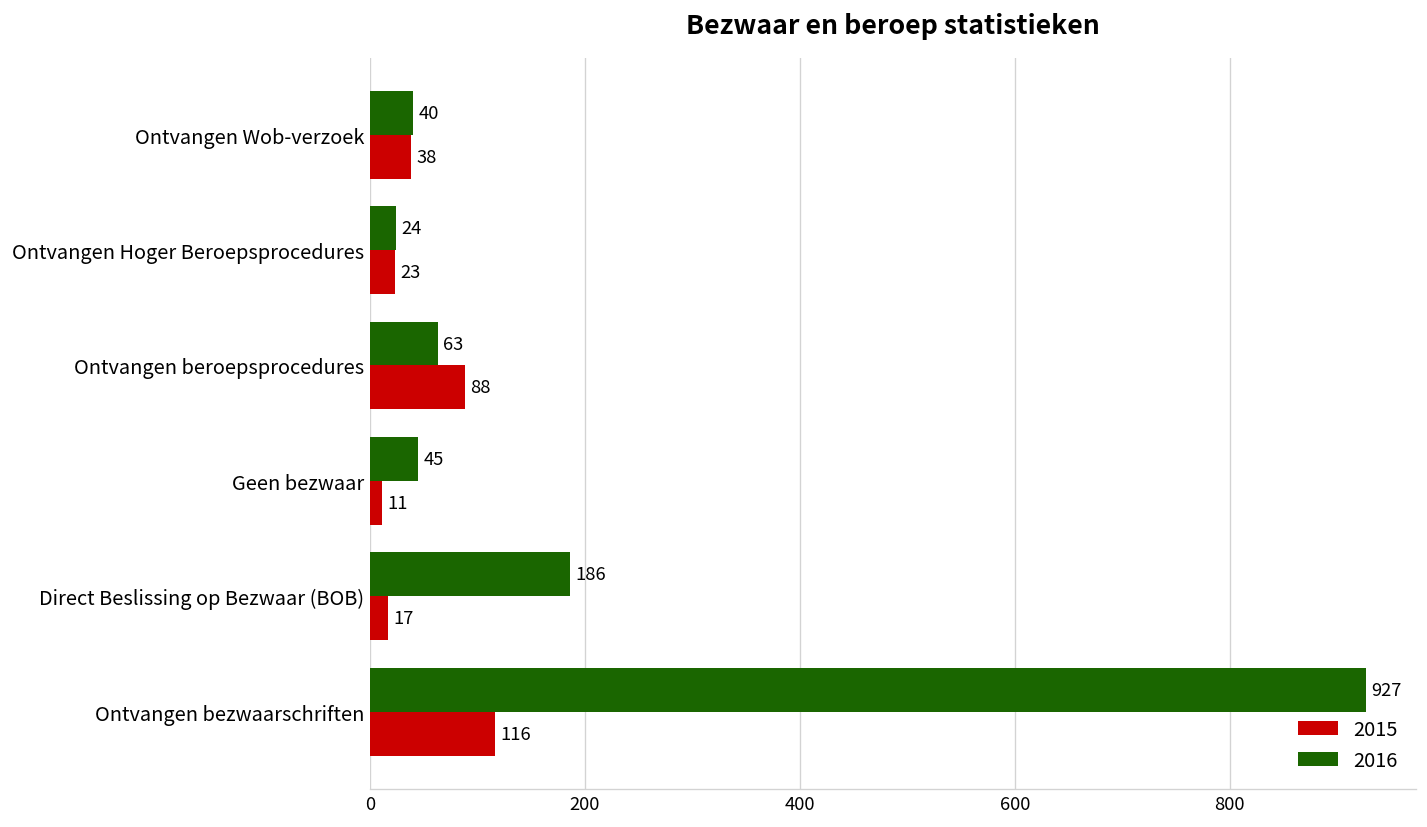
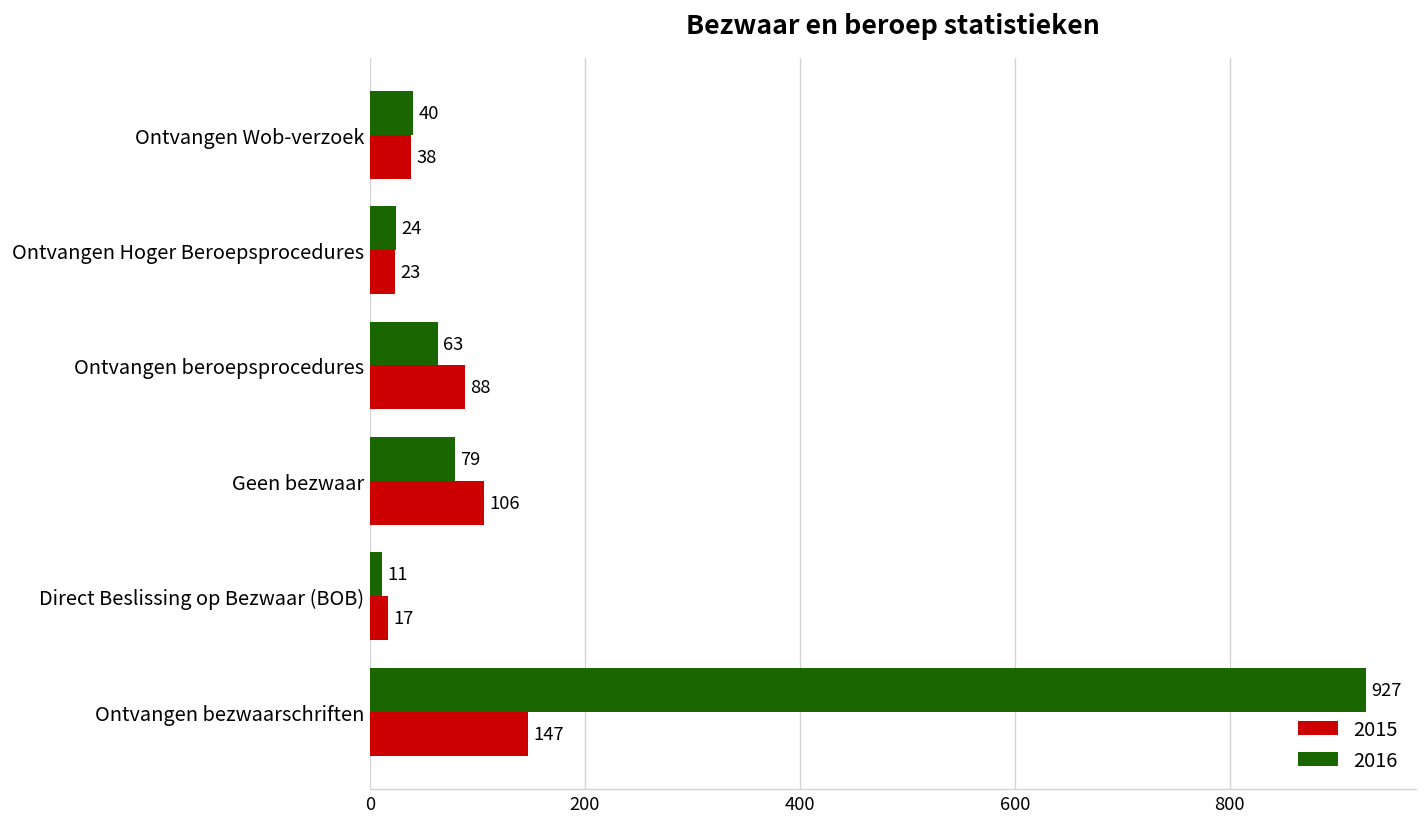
2016, Geen bezwaar: 45 -> 79
2015, Geen bezwaar: 11 -> 106
2016, Direct Beslissing op Bezwaar (BOB): 186 -> 11
2015, Ontvangen bezwaarschriften: 116 -> 147
